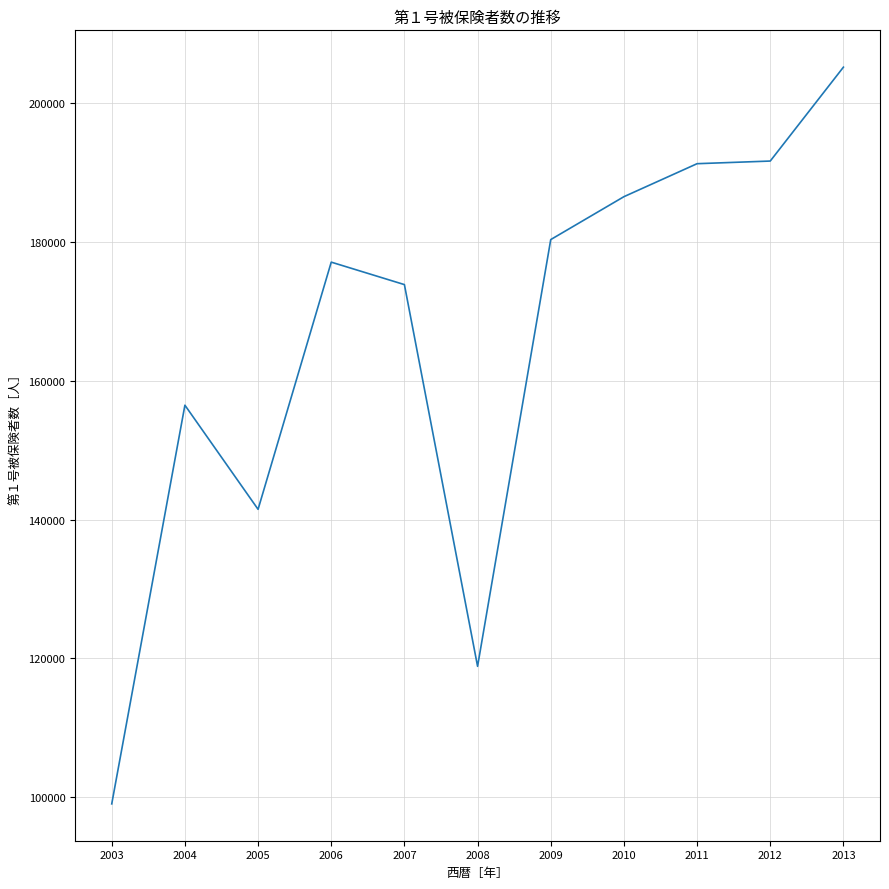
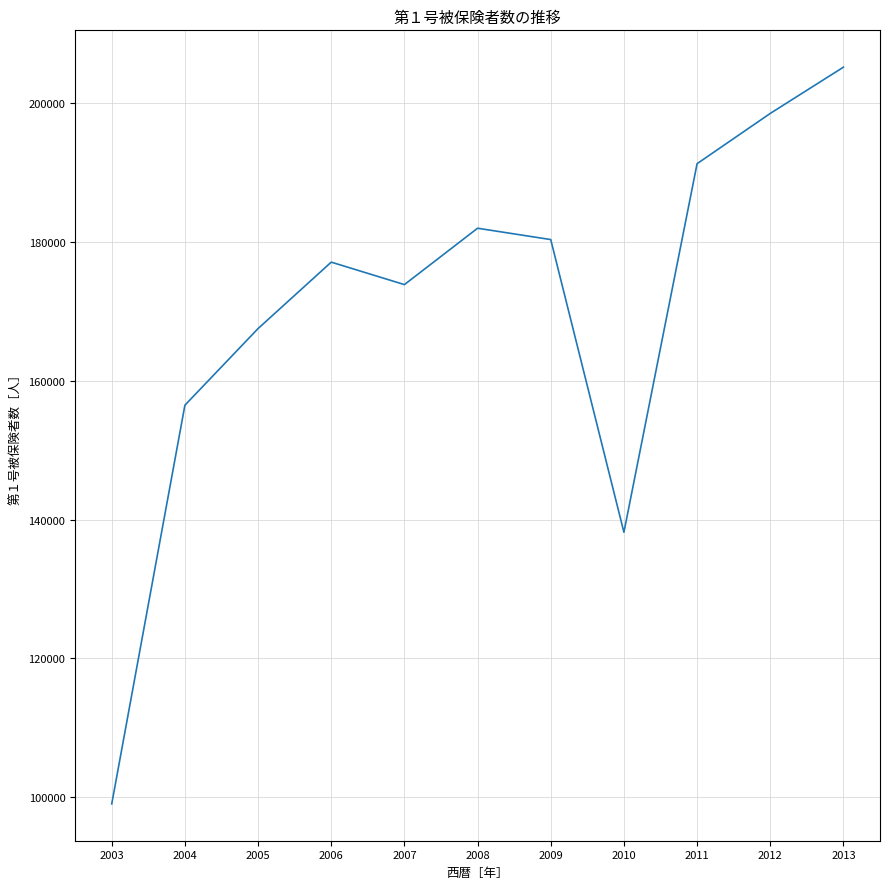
2005: 141000 -> 168000
2008: 119000 -> 182000
2010: 187000 -> 138000
2012: 192000 -> 199000
